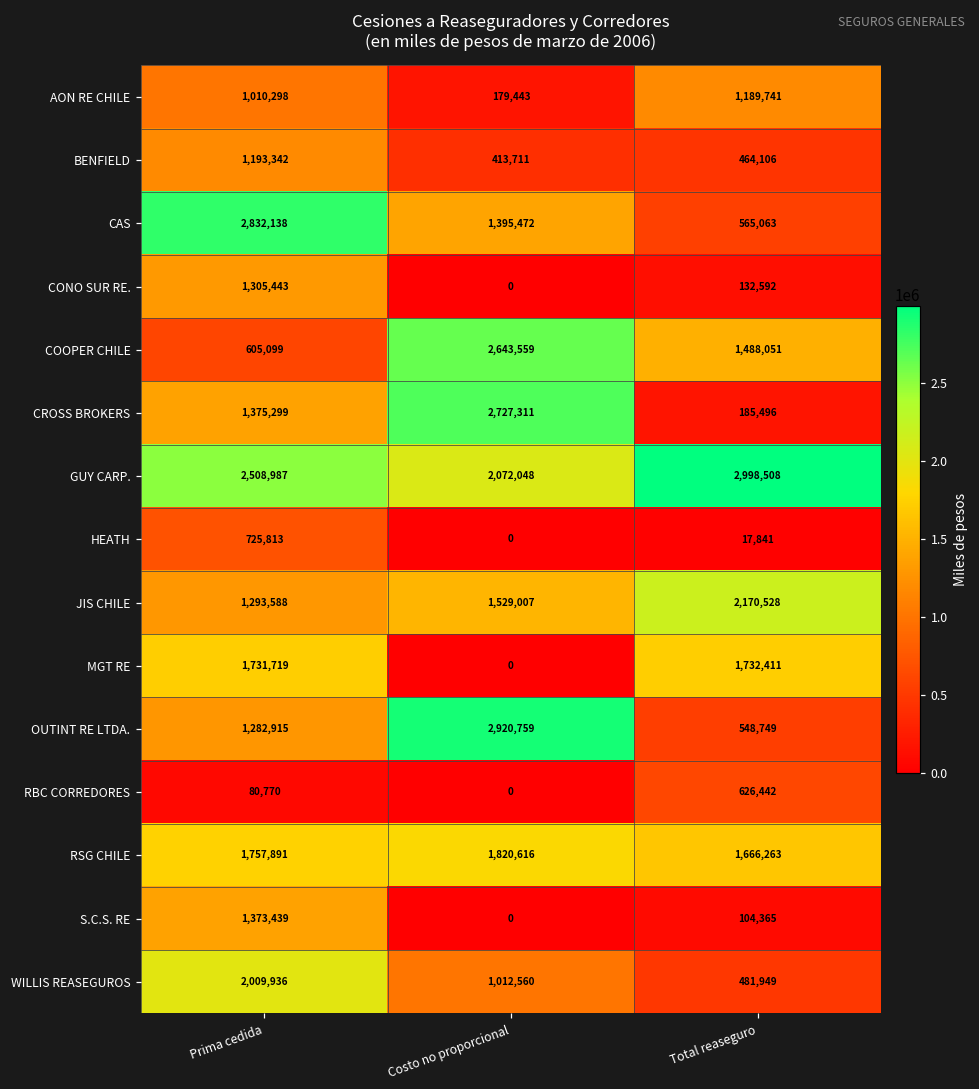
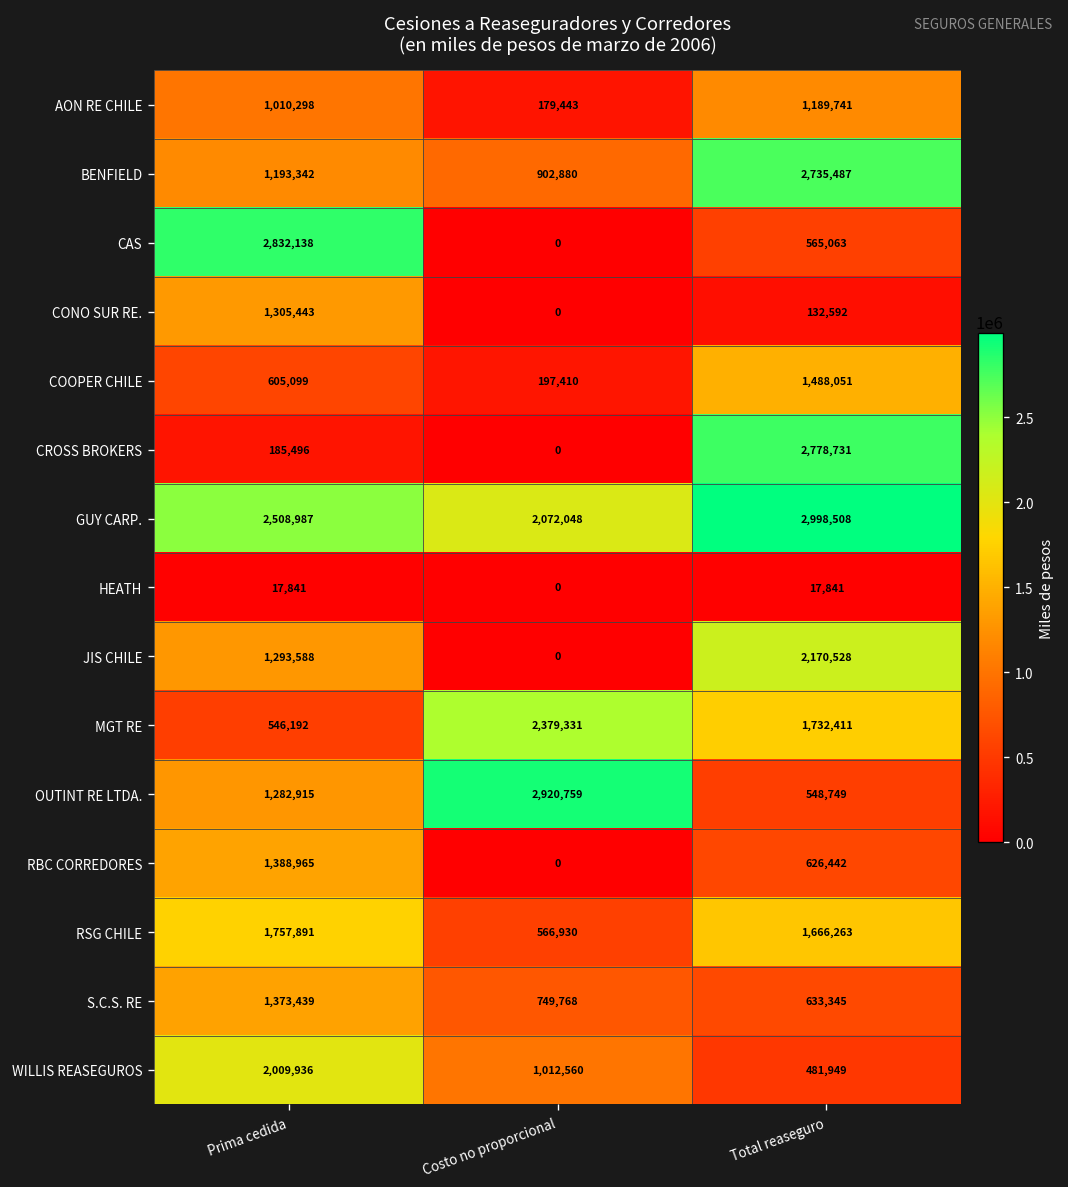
BENFIELD, Costo no proporcional: 413,711 -> 902,880
BENFIELD, Total reaseguro: 464,106 -> 2,735,487
CAS, Costo no proporcional: 1,395,472 -> 0
COOPER CHILE, Costo no proporcional: 2,643,559 -> 197,410
CROSS BROKERS, Prima cedida: 1,375,299 -> 185,496
CROSS BROKERS, Costo no proporcional: 2,727,311 -> 0
CROSS BROKERS, Total reaseguro: 185,496 -> 2,778,731
HEATH, Prima cedida: 725,813 -> 17,841
JIS CHILE, Costo no proporcional: 1,529,007 -> 0
MGT RE, Prima cedida: 1,731,719 -> 546,192
MGT RE, Costo no proporcional: 0 -> 2,379,331
RBC CORREDORES, Prima cedida: 80,770 -> 1,388,965
RSG CHILE, Costo no proporcional: 1,820,616 -> 566,930
S.C.S. RE, Costo no proporcional: 0 -> 749,768
S.C.S. RE, Total reaseguro: 104,365 -> 633,345
